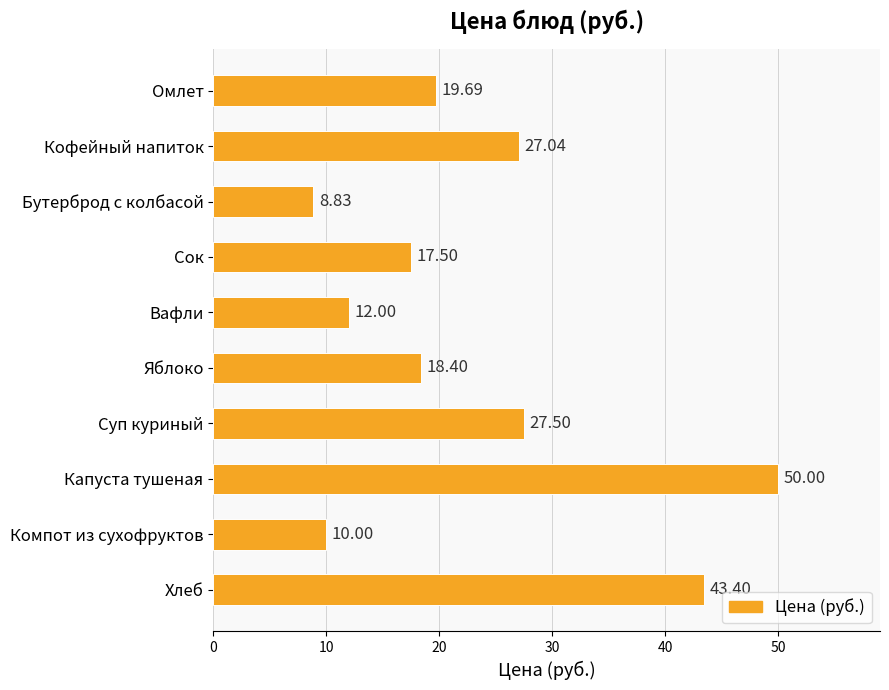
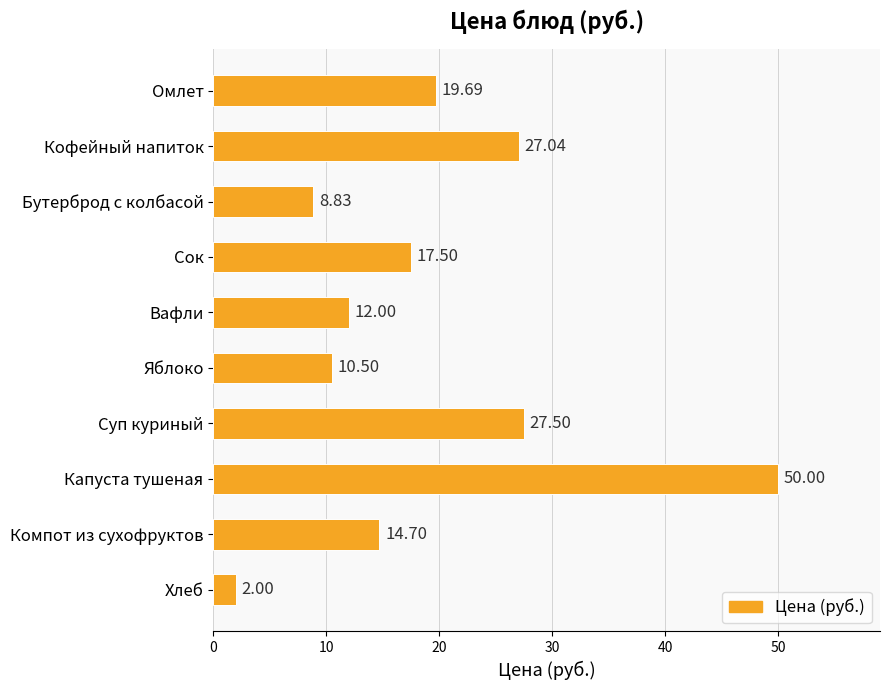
Яблоко: 18.40 -> 10.50
Компот из сухофруктов: 10.00 -> 14.70
Хлеб: 43.4 -> 2.0
